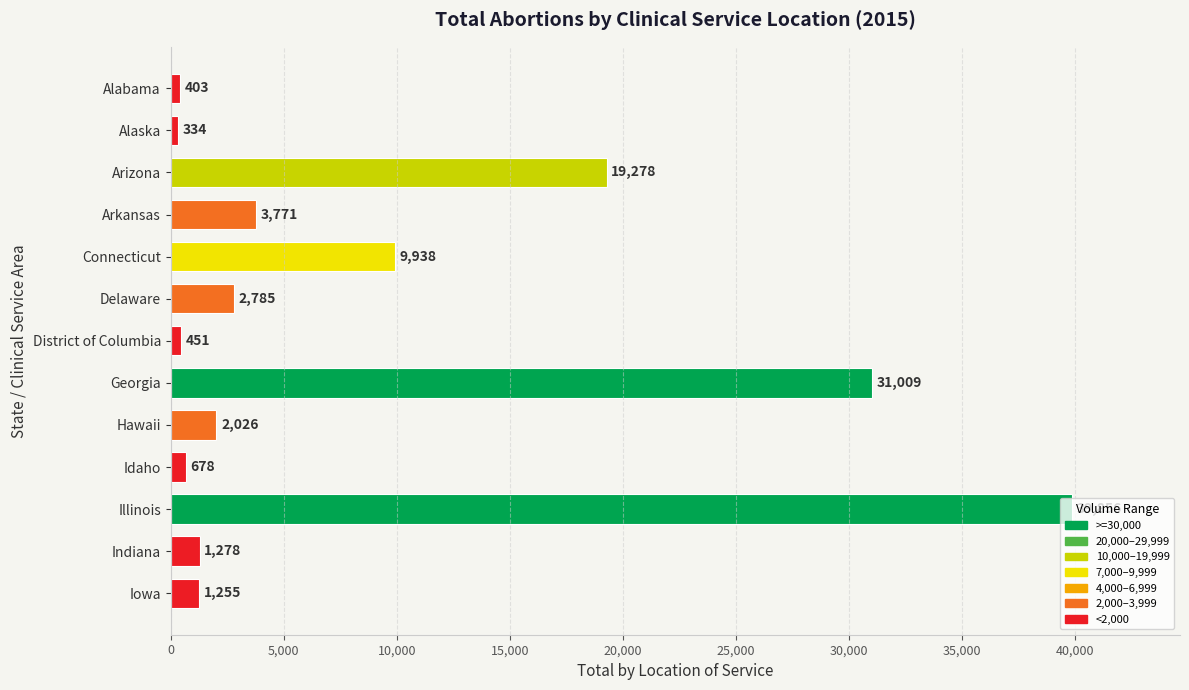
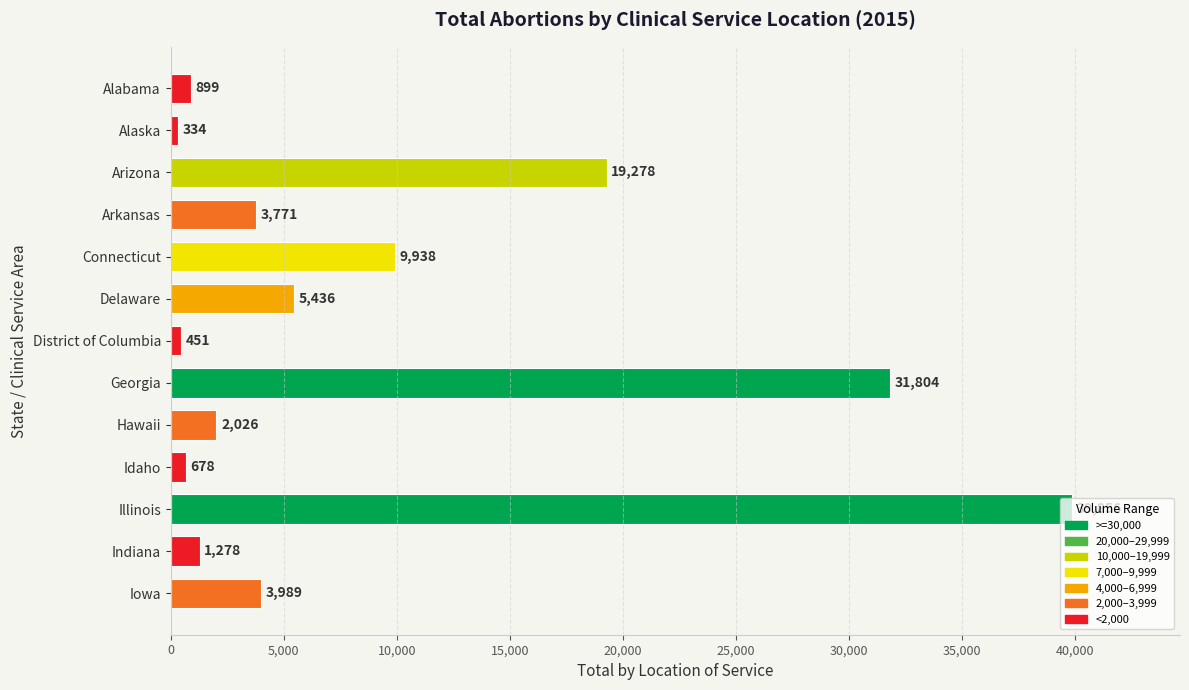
Alabama: 403 -> 899
Delaware: 2,785 -> 5,436
Georgia: 31,009 -> 31,804
Iowa: 1,255 -> 3,989
